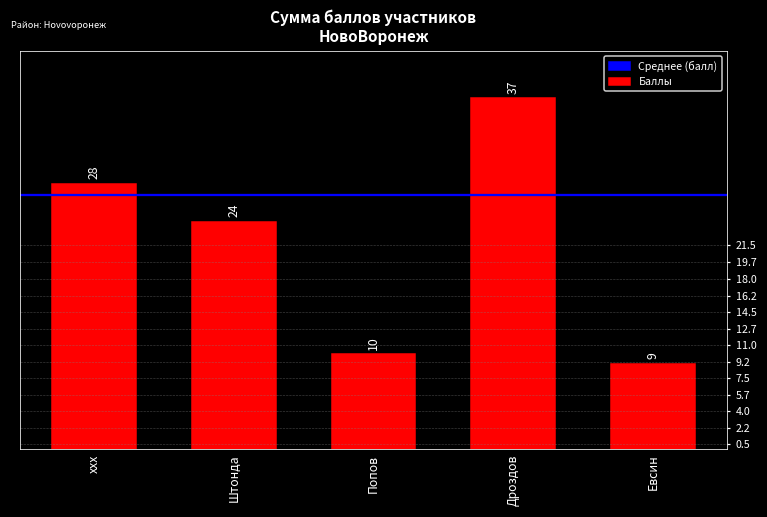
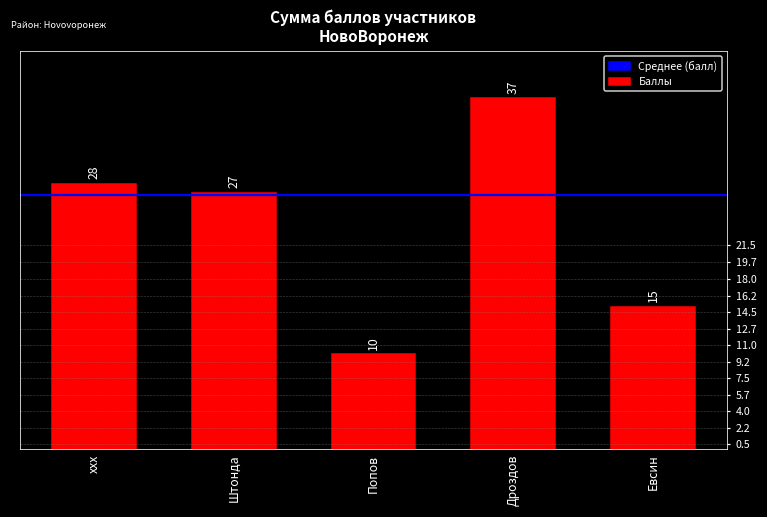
Штонда: 24 -> 27
Евсин: 9 -> 15
